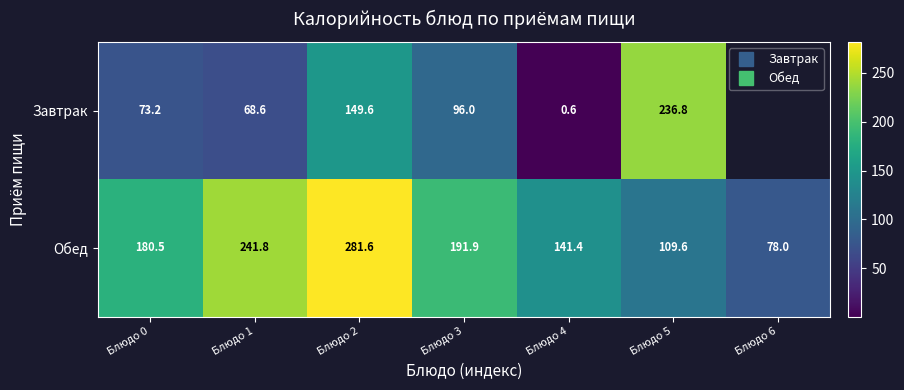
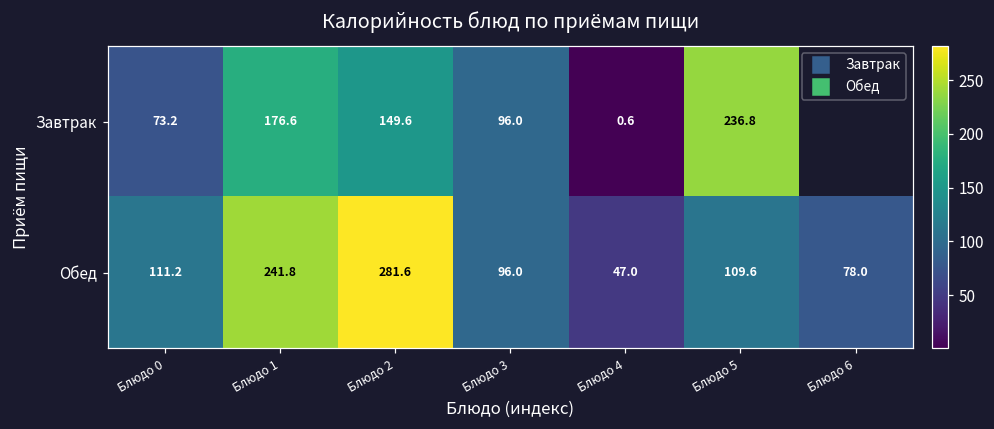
Завтрак, Блюдо 1: 68.6 -> 176.6
Обед, Блюдо 0: 180.5 -> 111.2
Обед, Блюдо 3: 191.9 -> 96.0
Обед, Блюдо 4: 141.4 -> 47.0
